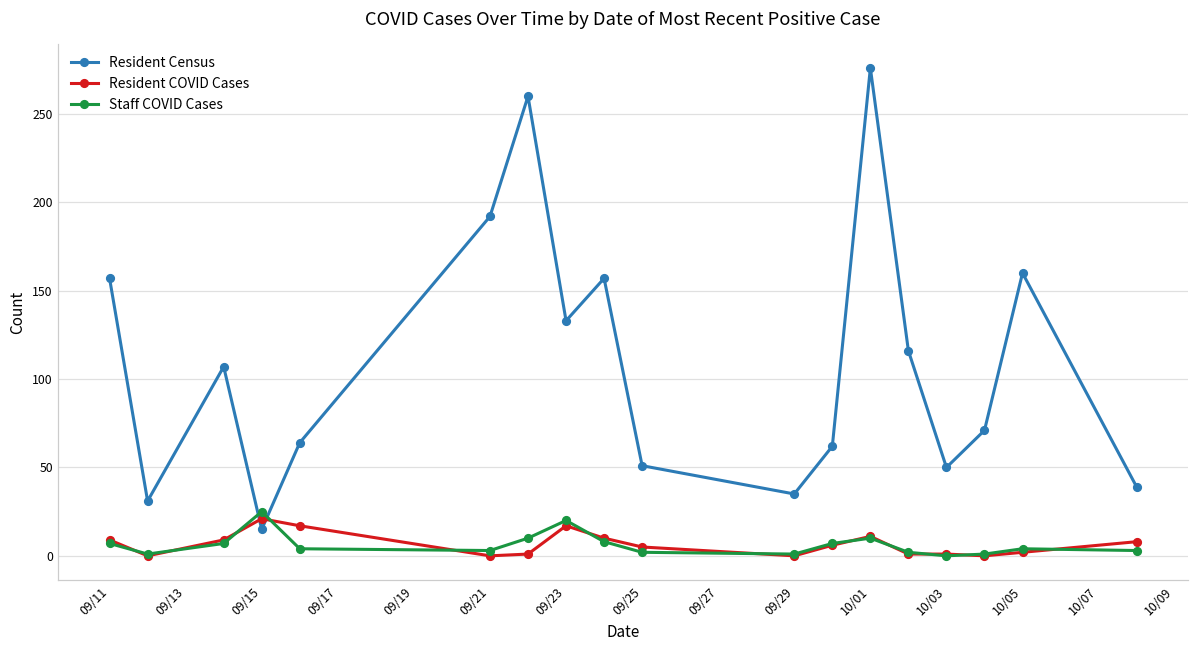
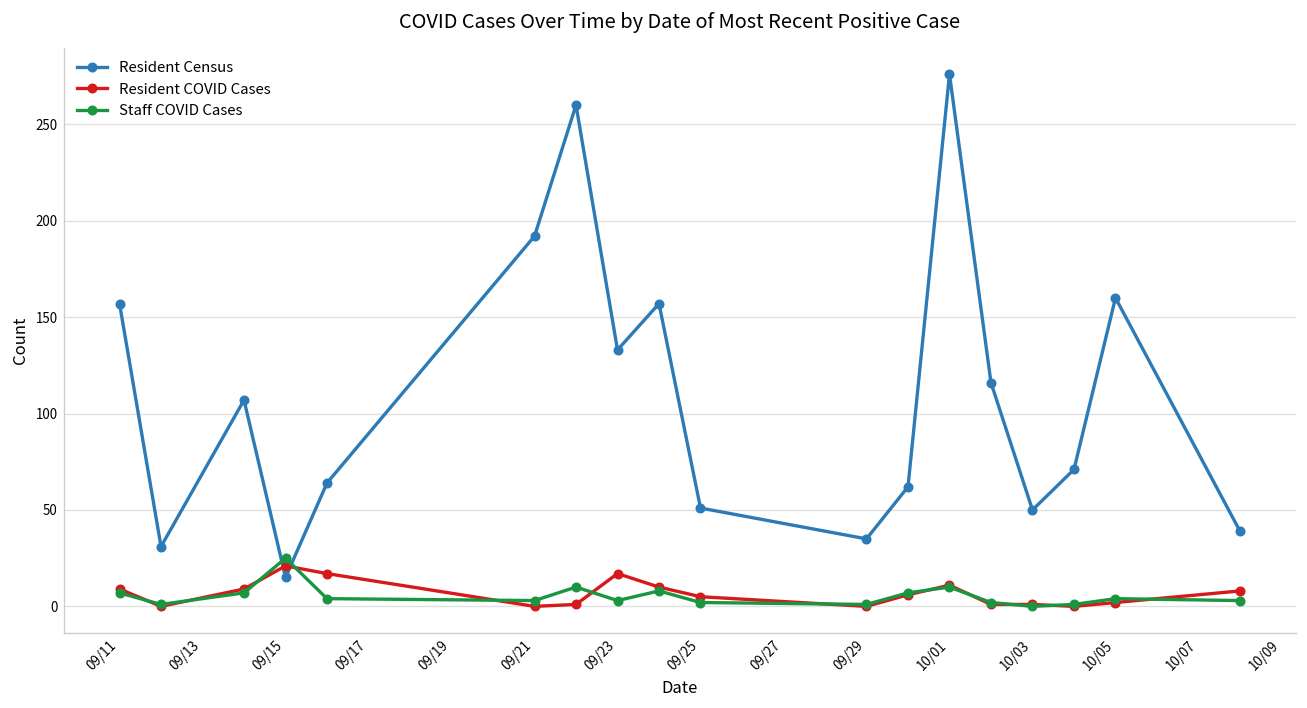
Staff COVID Cases, 09/23: 20 -> 3
